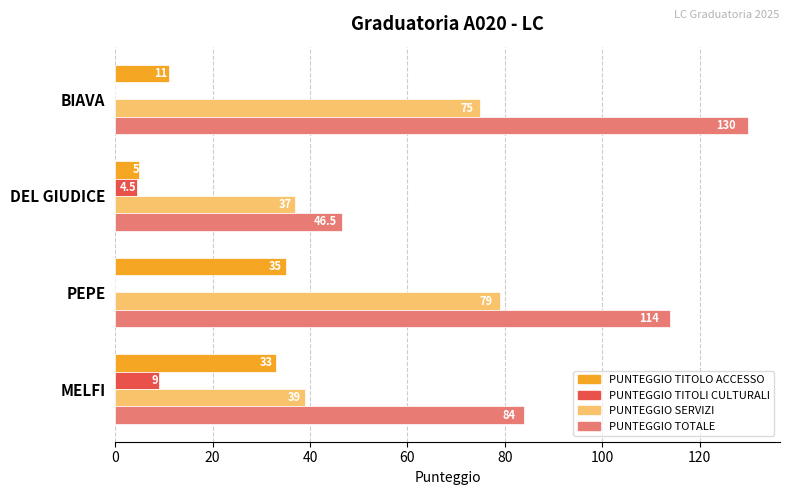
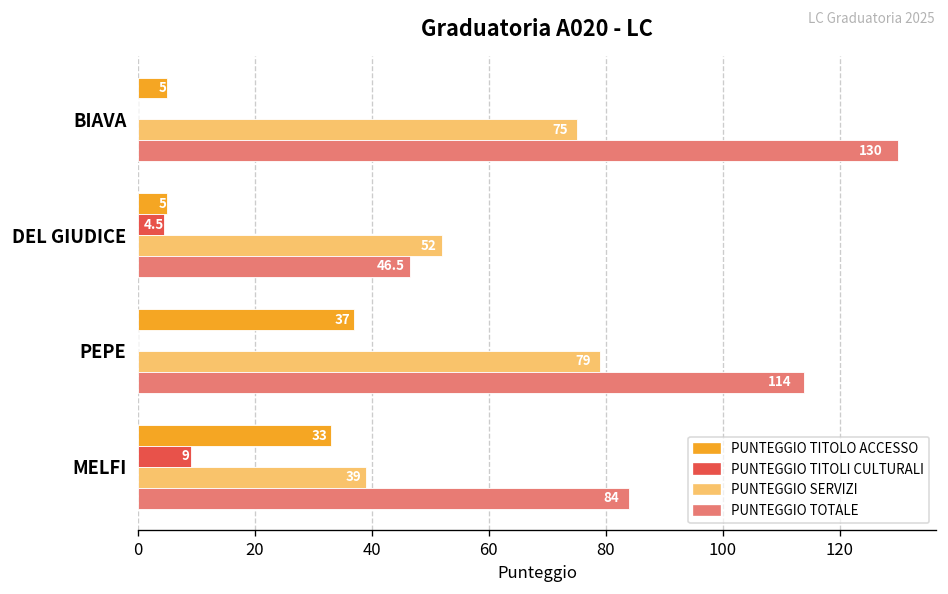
PUNTEGGIO TITOLO ACCESSO, BIAVA: 11 -> 5
PUNTEGGIO SERVIZI, DEL GIUDICE: 37 -> 52
PUNTEGGIO TITOLO ACCESSO, PEPE: 35 -> 37
